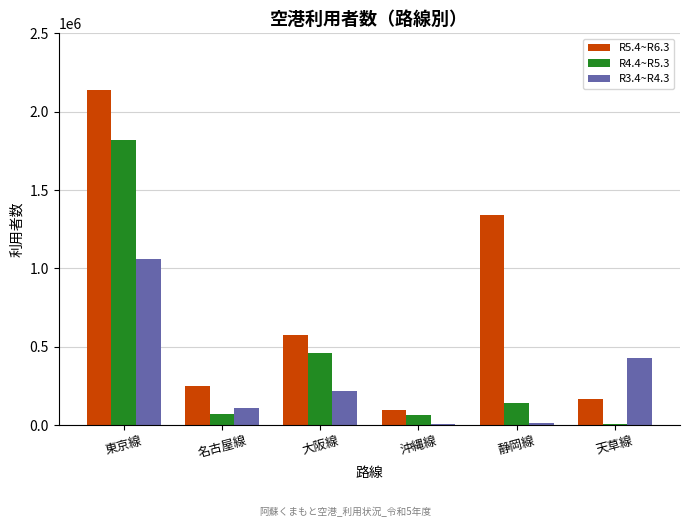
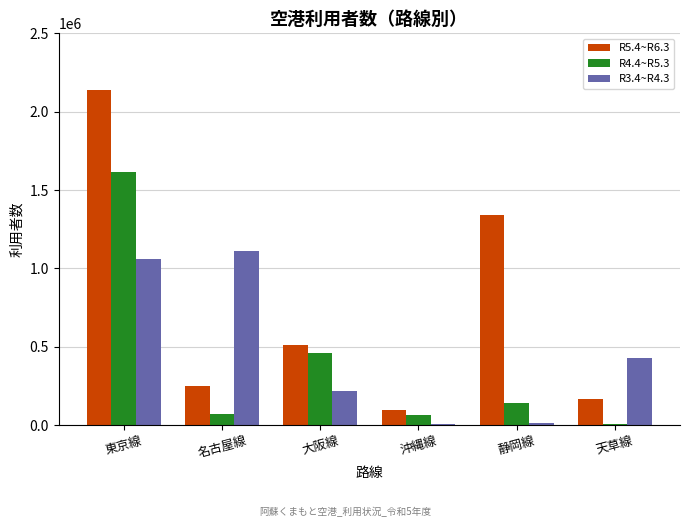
R4.4~R5.3, 東京線: 1820000 -> 1620000
R3.4~R4.3, 名古屋線: 110000 -> 1110000
R5.4~R6.3, 大阪線: 570000 -> 510000
